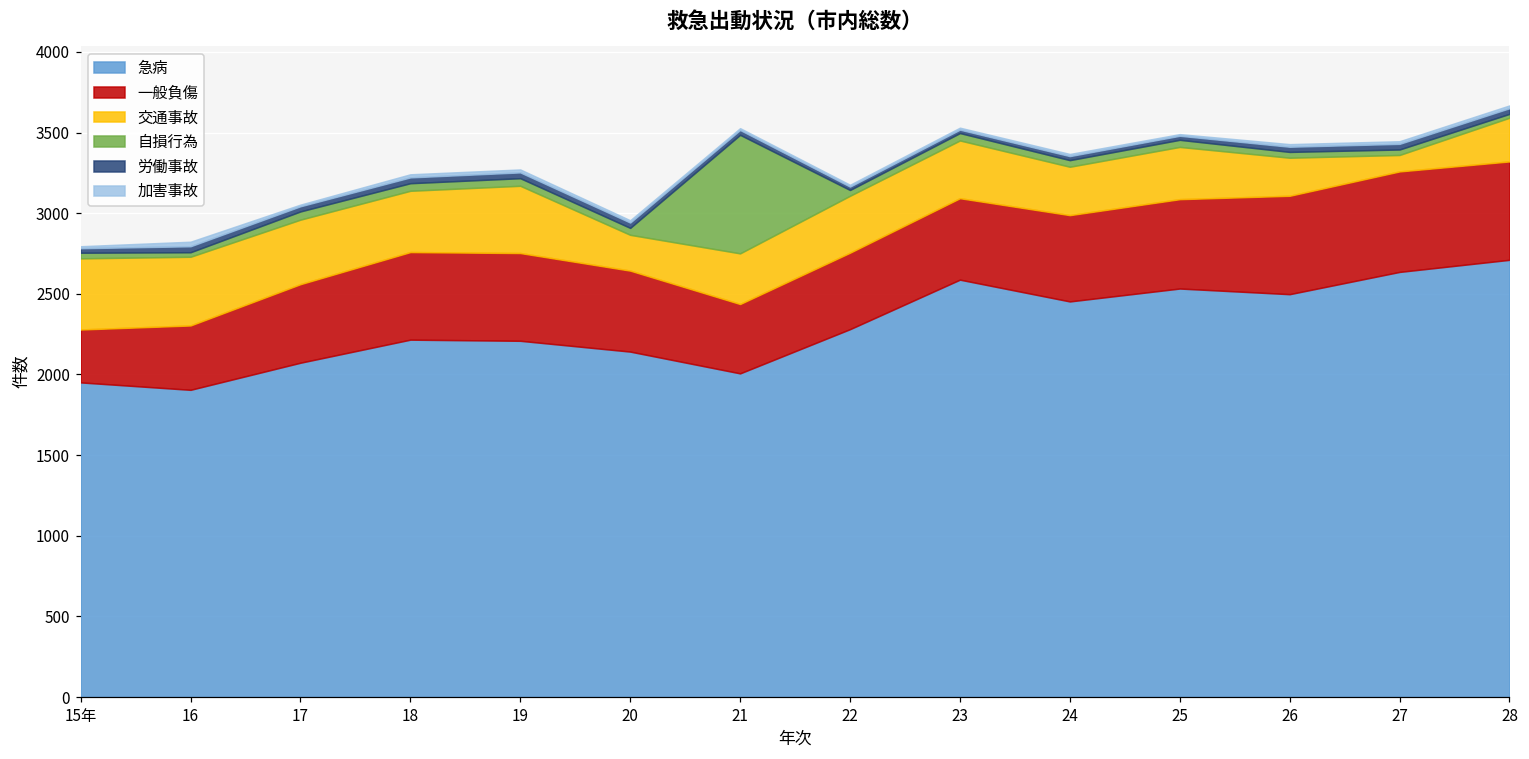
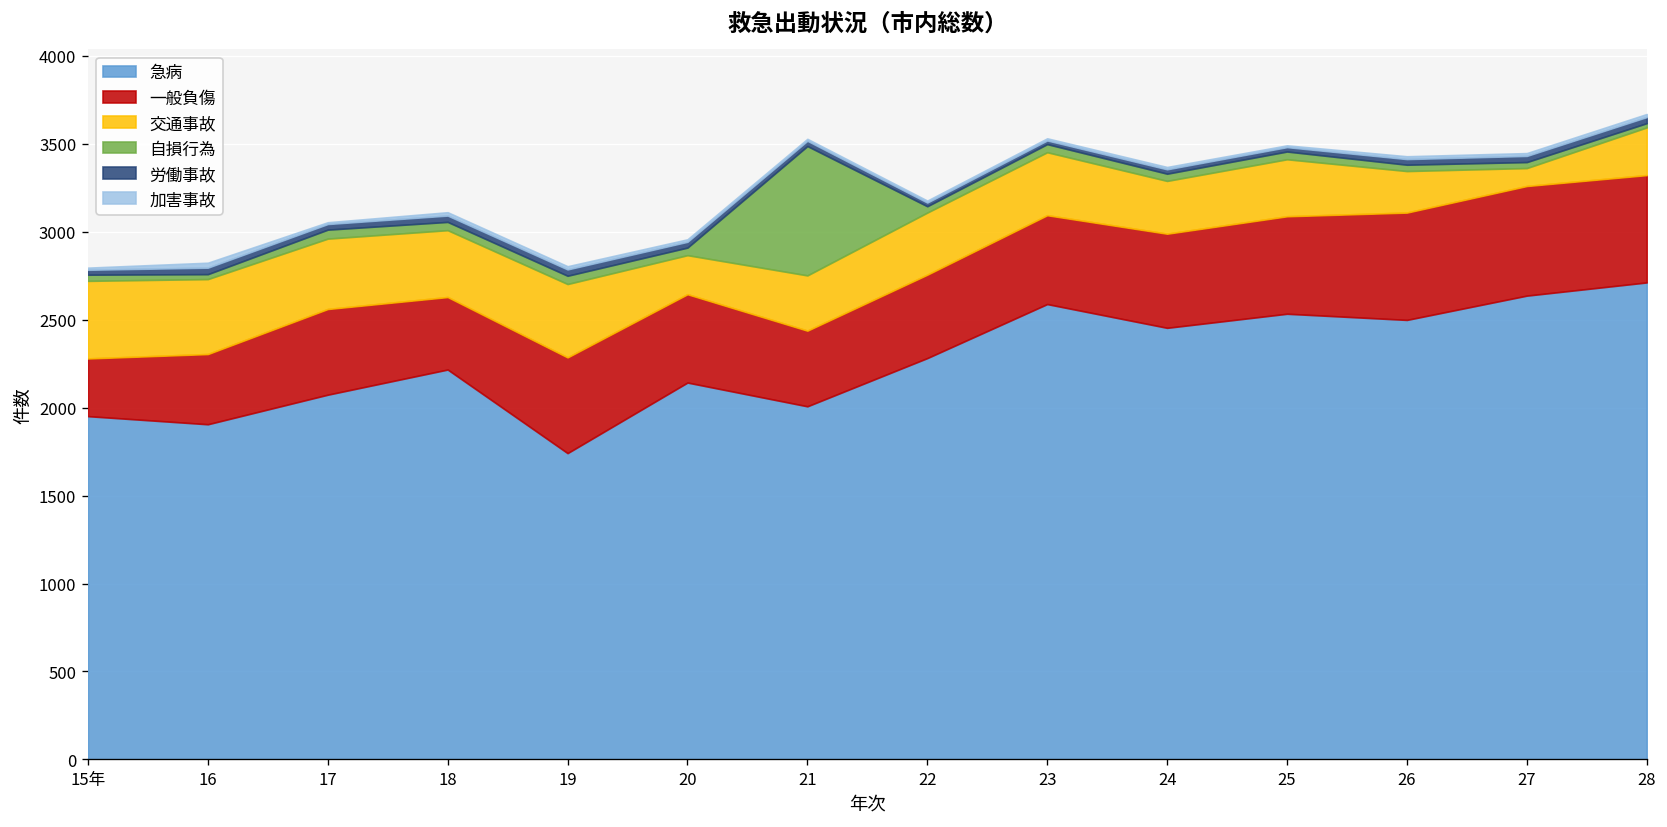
一般負傷, 18: 540 -> 410
急病, 19: 2210 -> 1740
